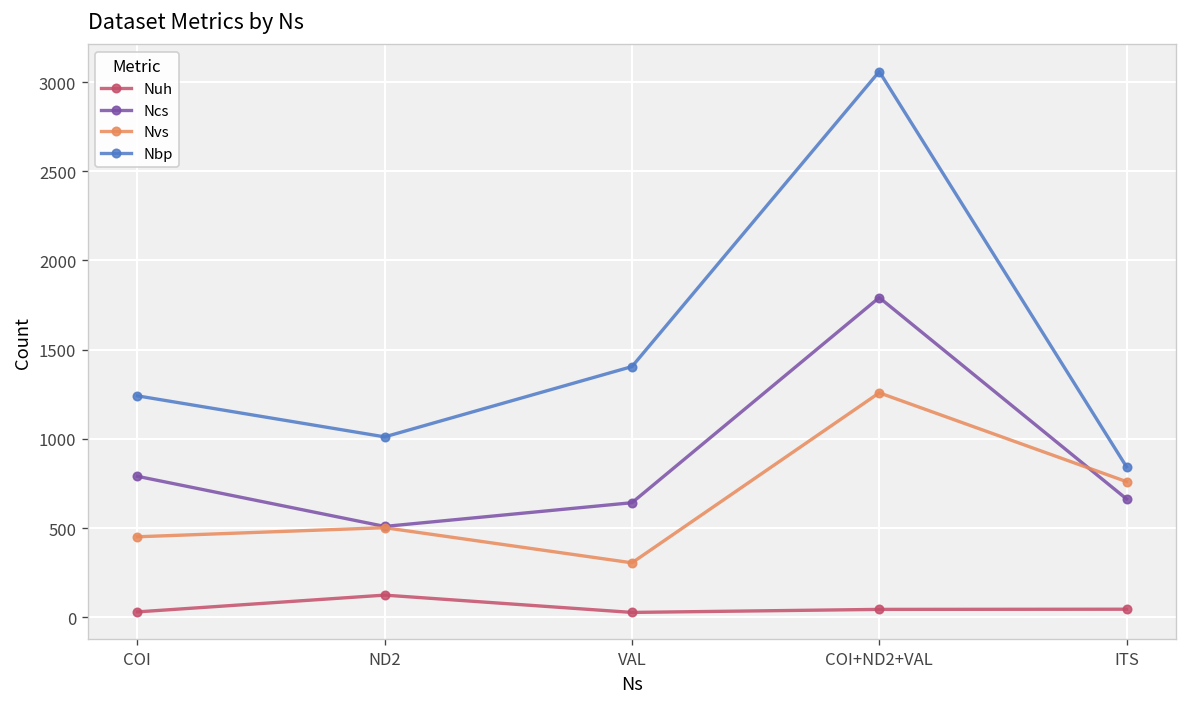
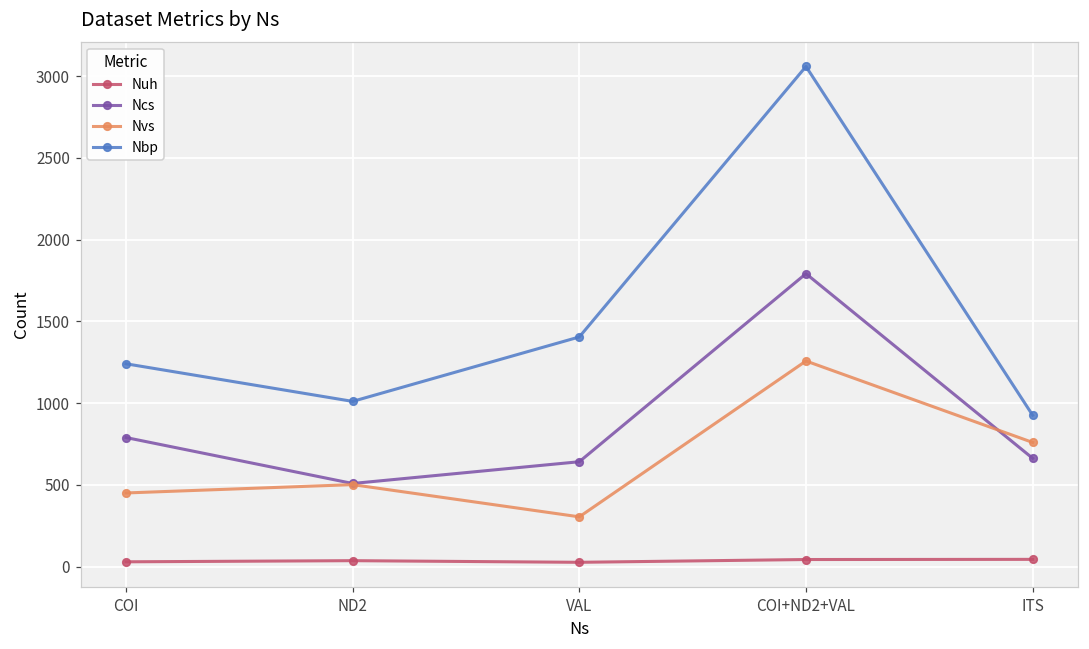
Nuh, ND2: 120 -> 40
Nbp, ITS: 840 -> 930
